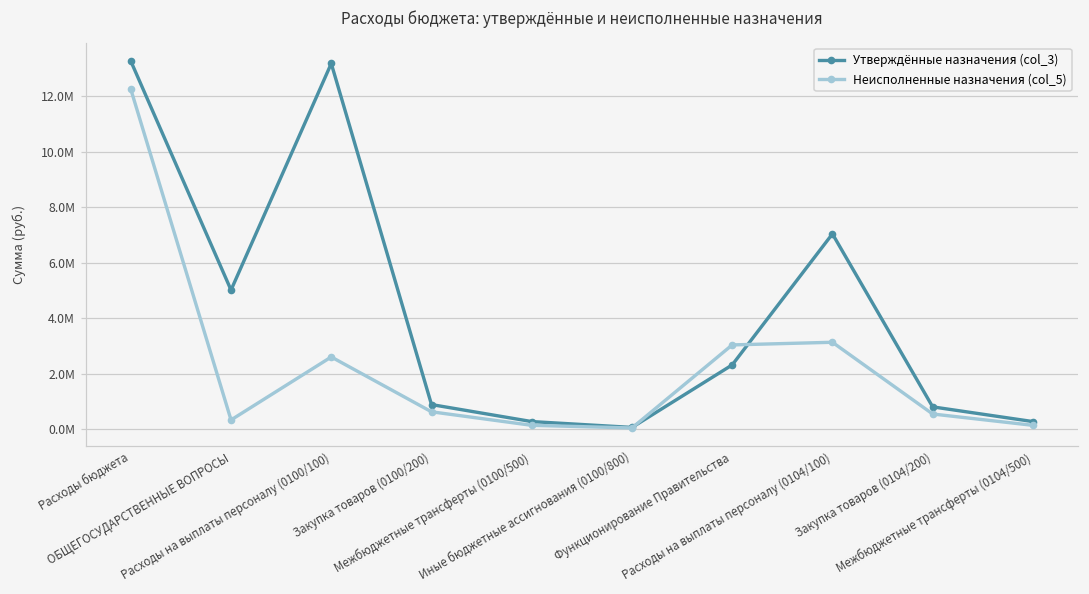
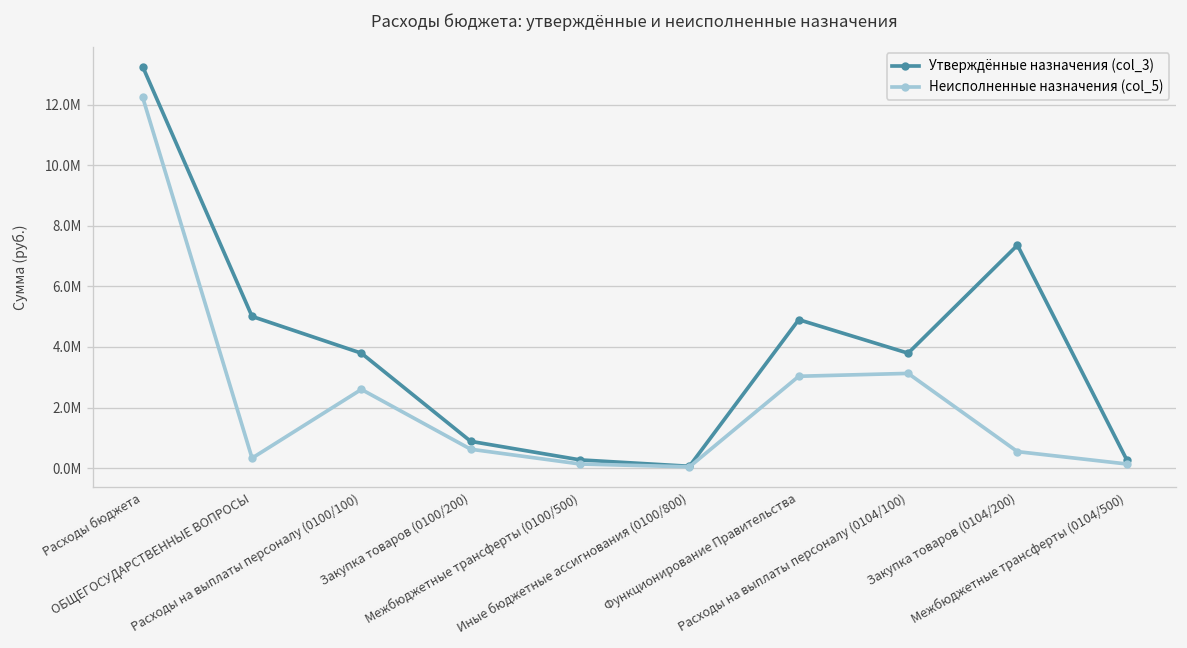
Утверждённые назначения (col_3), Расходы на выплаты персоналу (0100/100): 13200000 -> 3800000
Утверждённые назначения (col_3), Функционирование Правительства: 2300000 -> 4900000
Утверждённые назначения (col_3), Расходы на выплаты персоналу (0104/100): 7000000 -> 3800000
Утверждённые назначения (col_3), Закупка товаров (0104/200): 800000 -> 7400000
